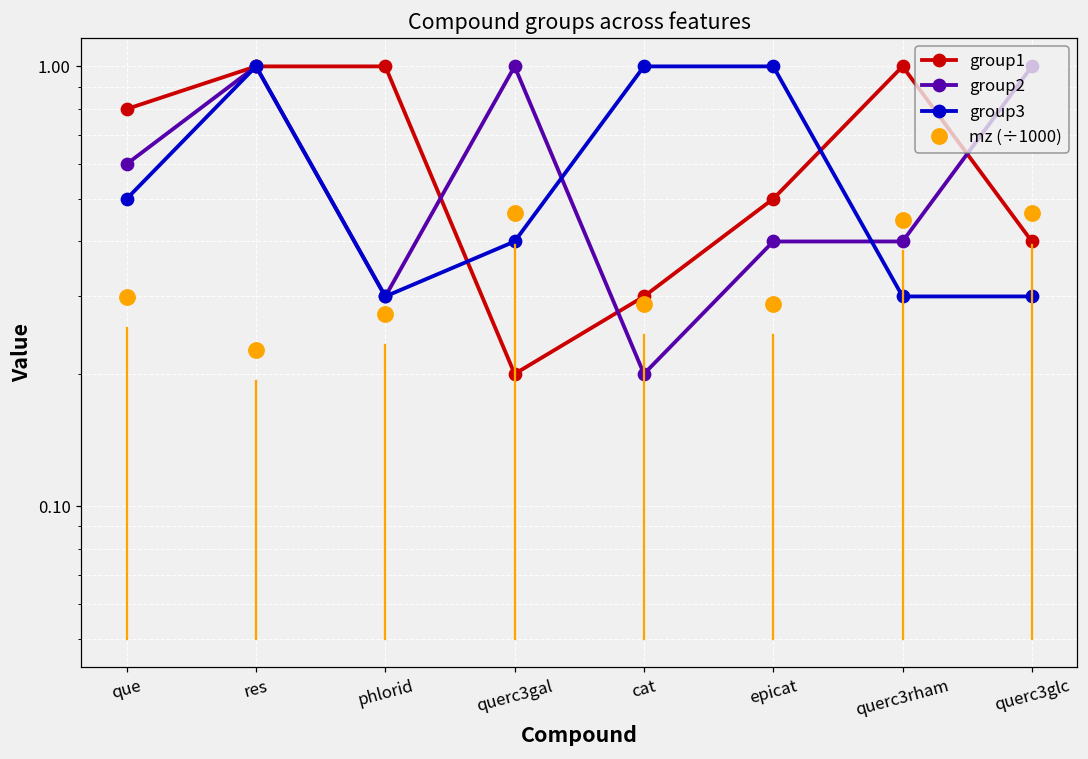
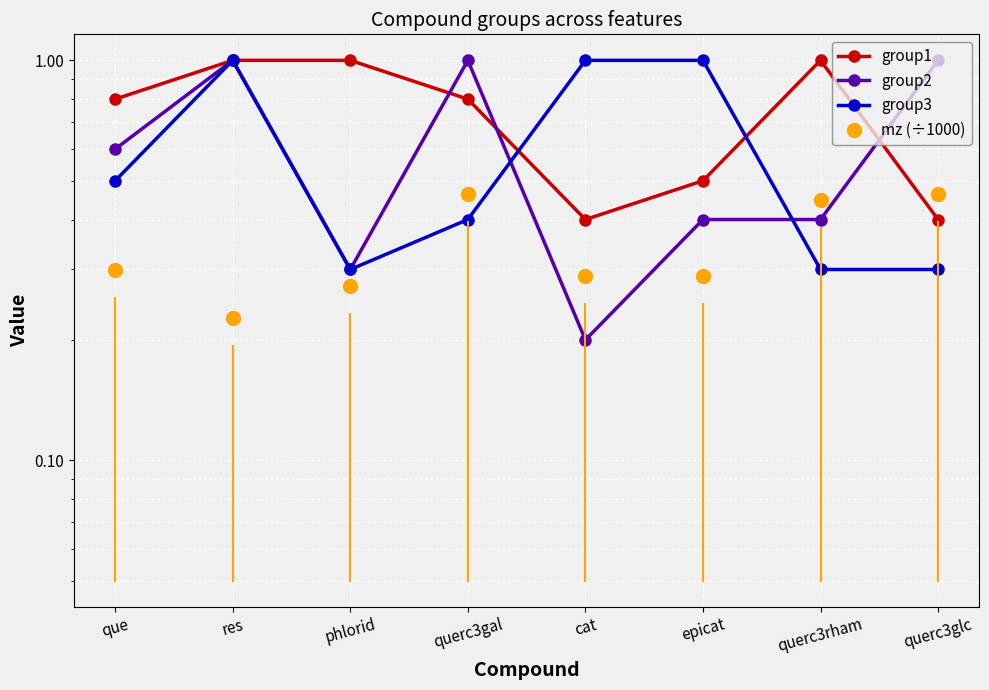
group1, querc3gal: 0.2 -> 0.8
group1, cat: 0.3 -> 0.4
